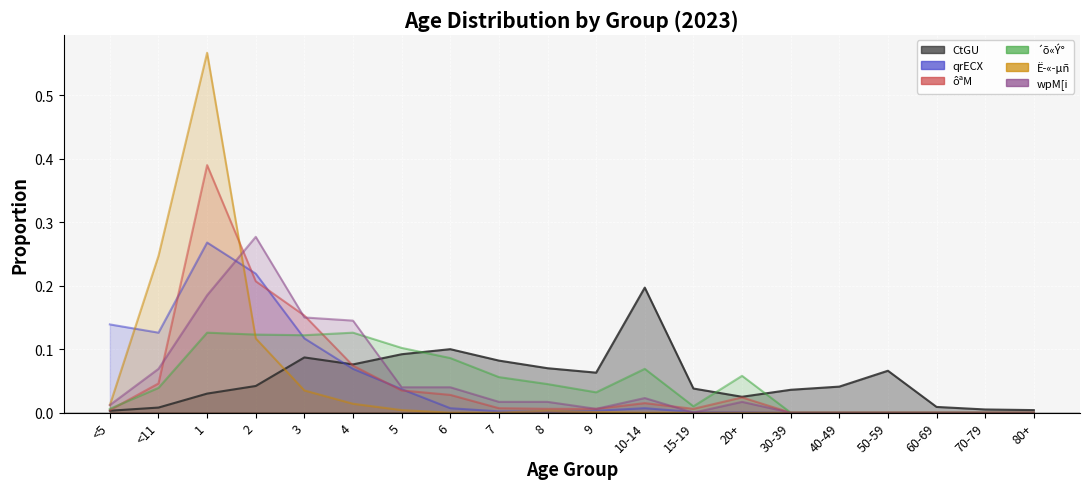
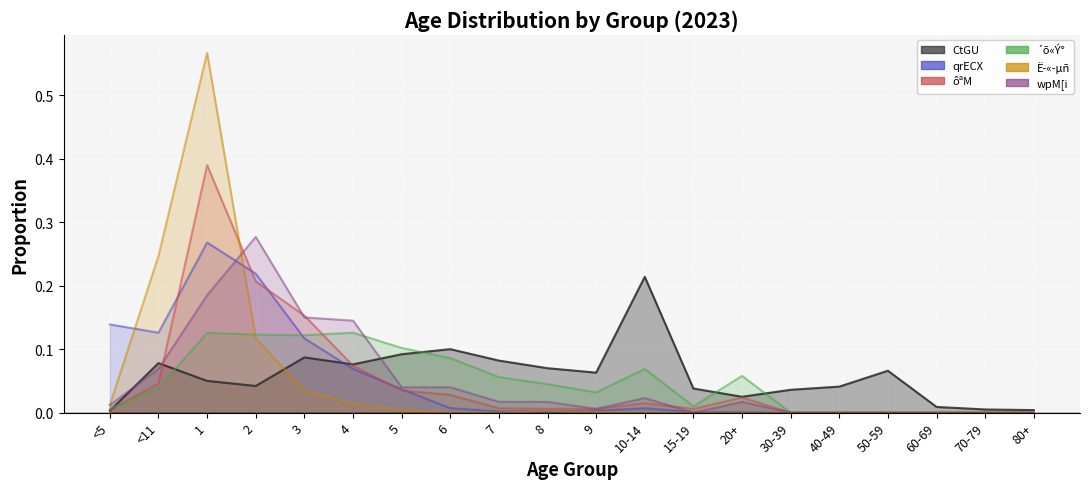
CtGU, <11: 0.01 -> 0.08
CtGU, 1: 0.03 -> 0.05
CtGU, 10-14: 0.20 -> 0.21
